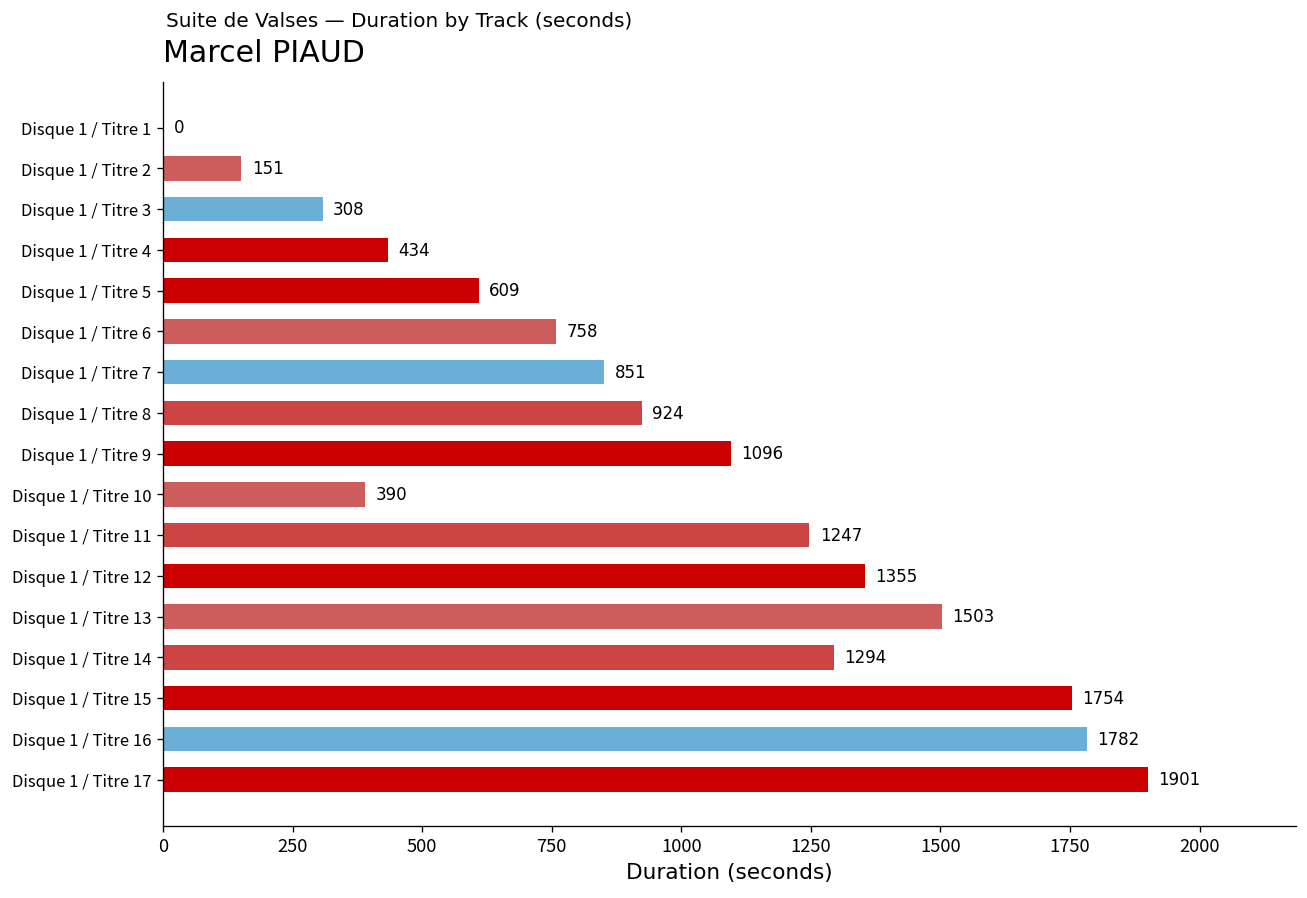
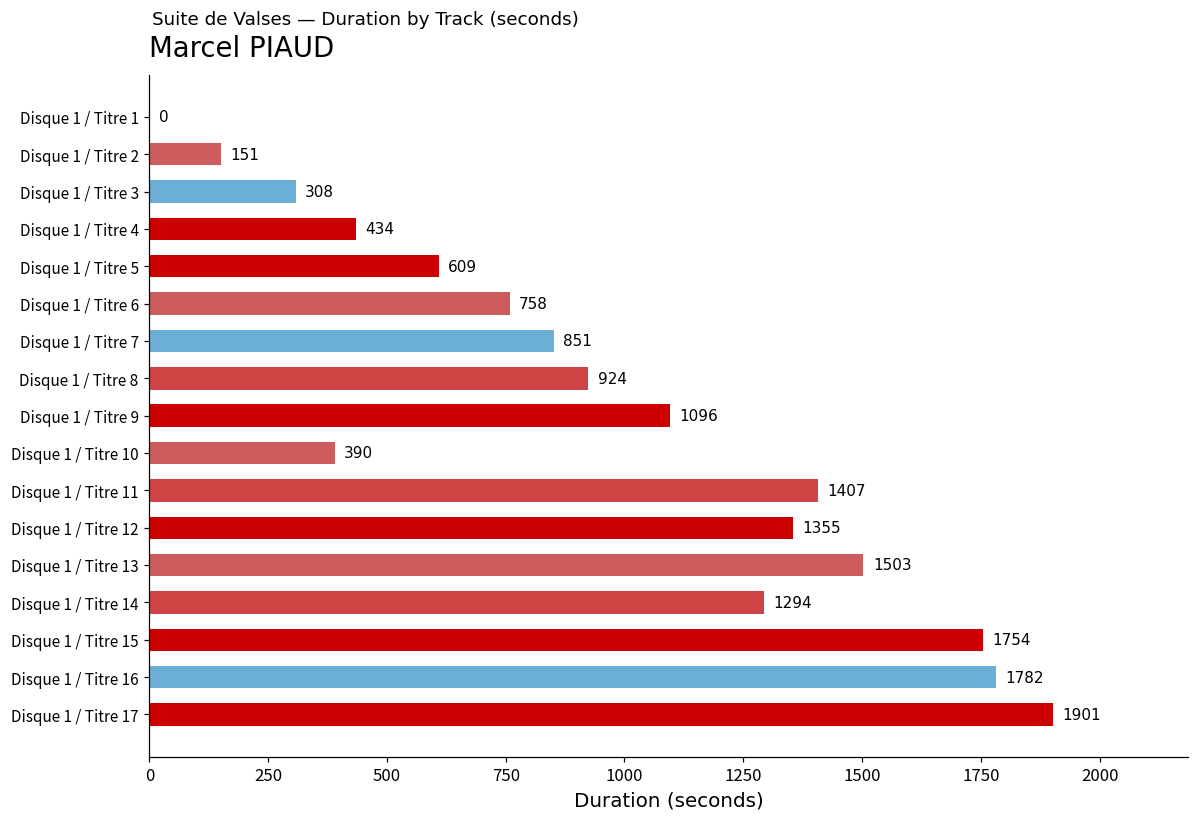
Disque 1 / Titre 11: 1247 -> 1407
